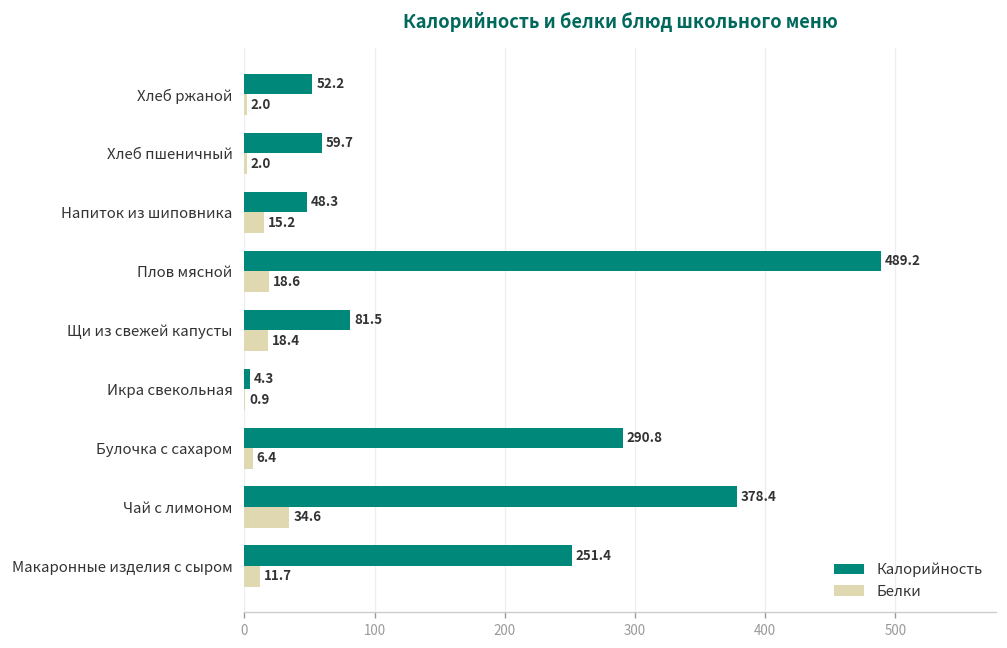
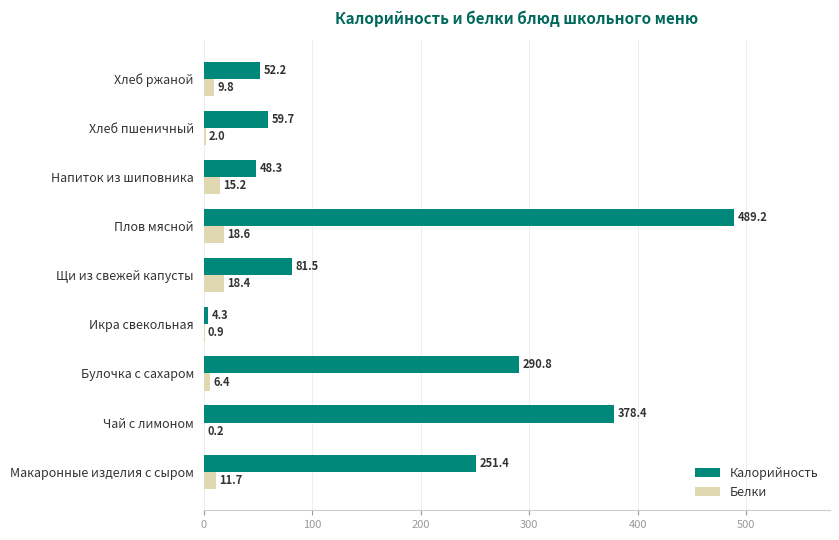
Белки, Хлеб ржаной: 2.0 -> 9.8
Белки, Чай с лимоном: 34.6 -> 0.2
